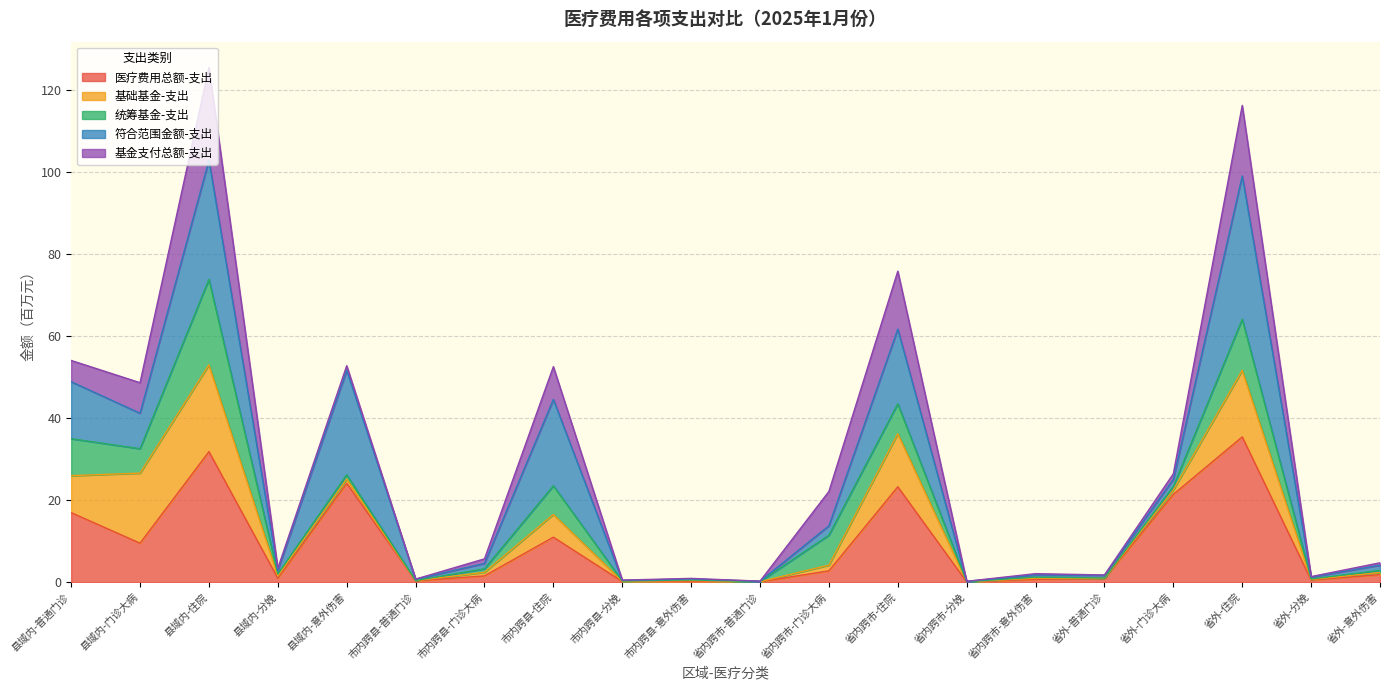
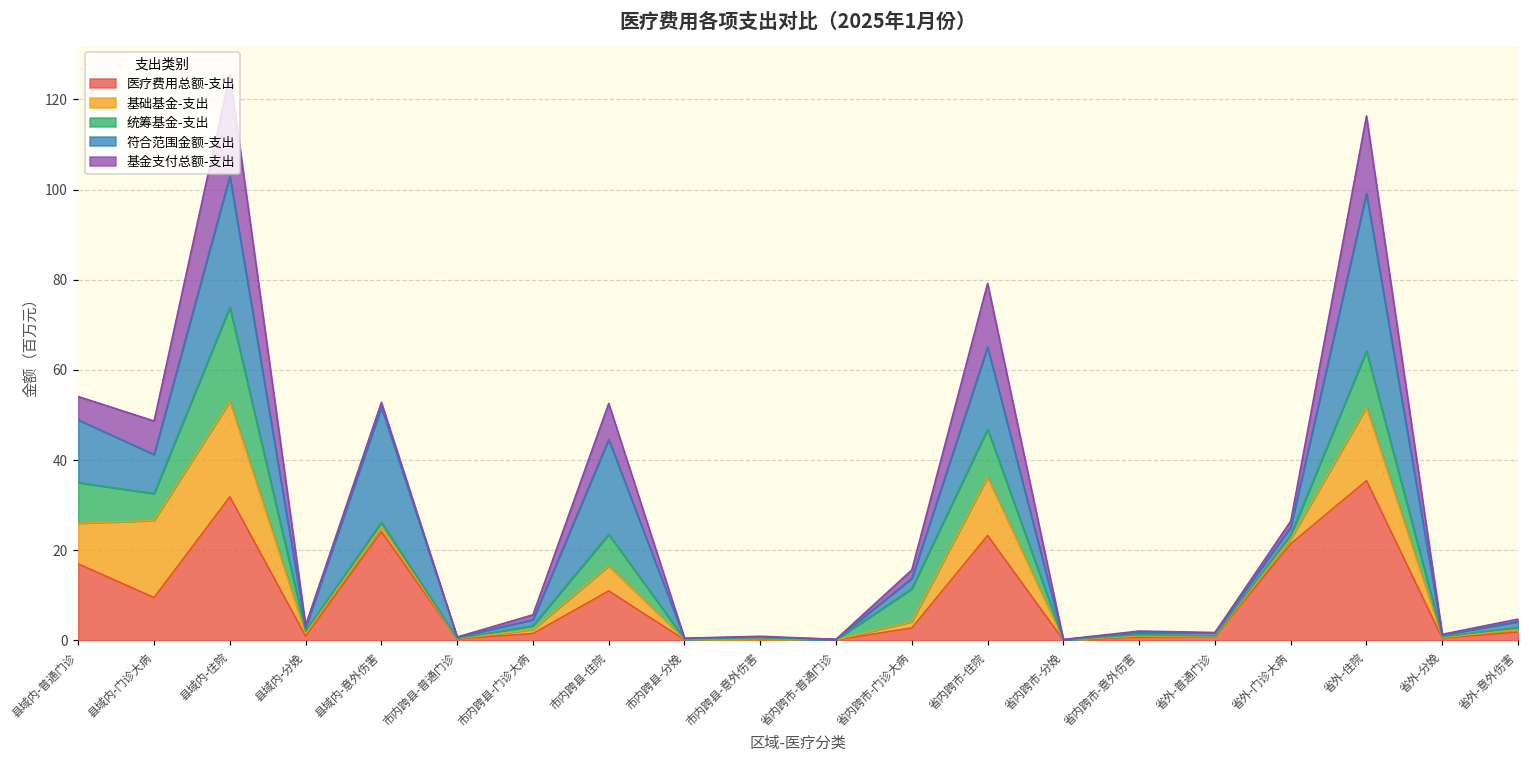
基金支付总额-支出, 省内跨市-门诊大病: 8 -> 2
统筹基金-支出, 省内跨市-住院: 7 -> 11
